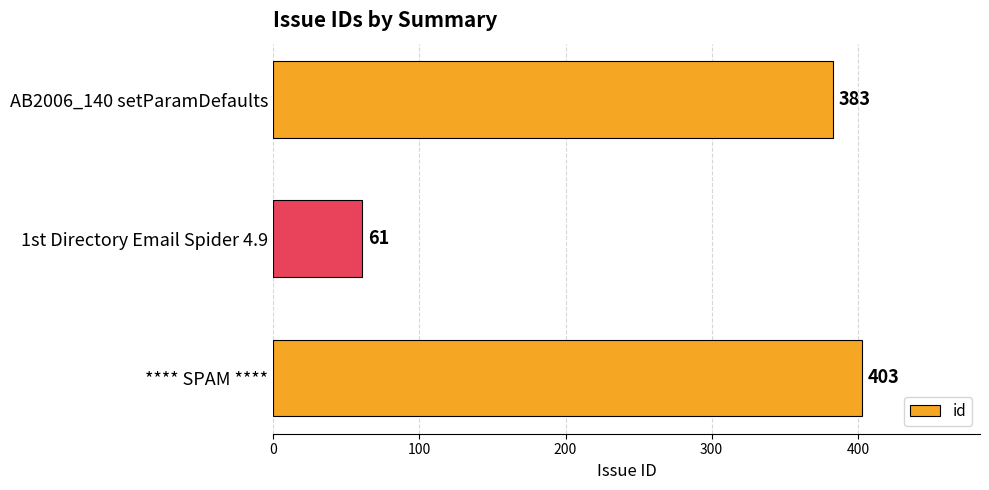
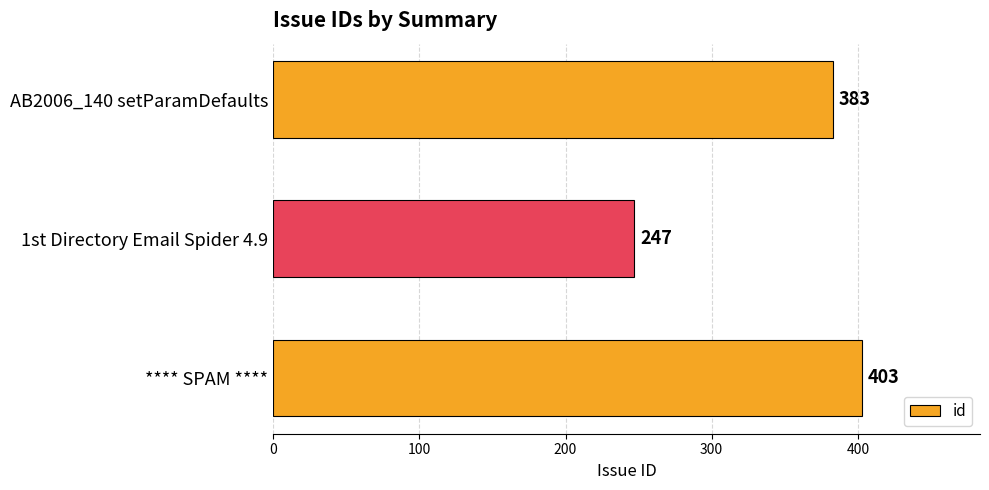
1st Directory Email Spider 4.9: 61 -> 247
